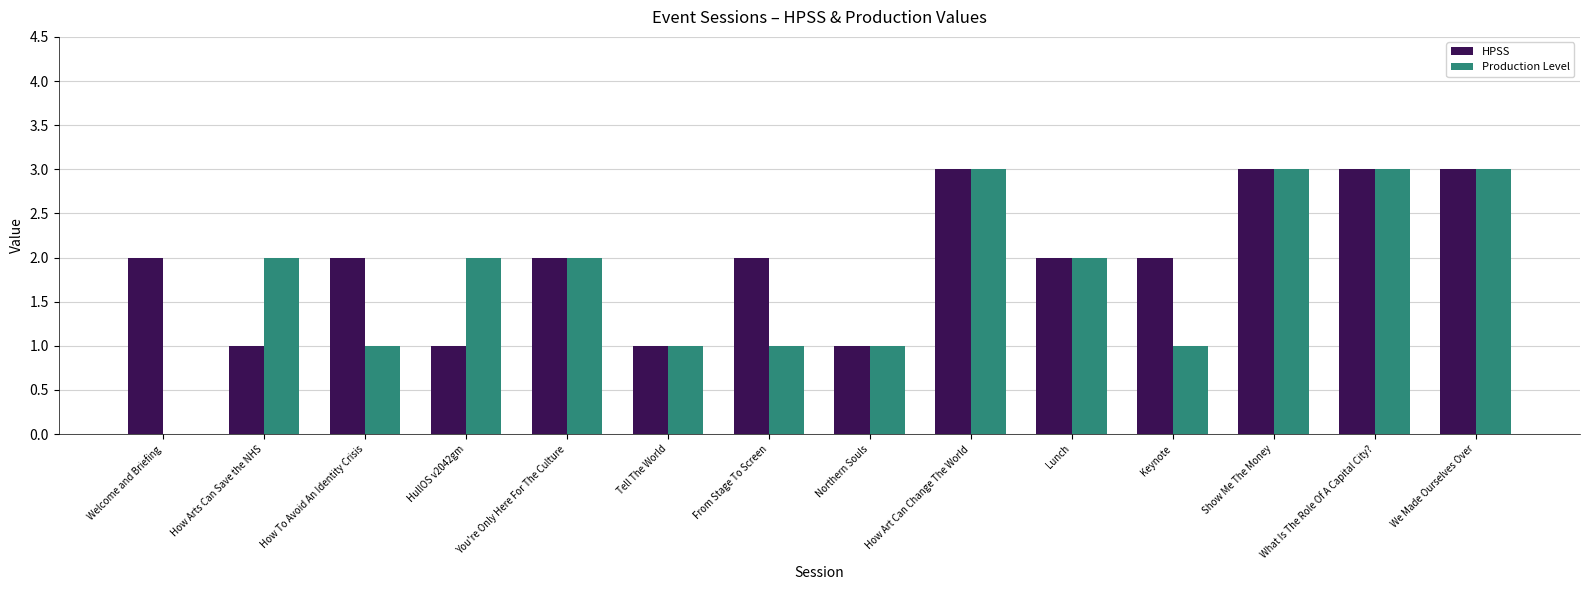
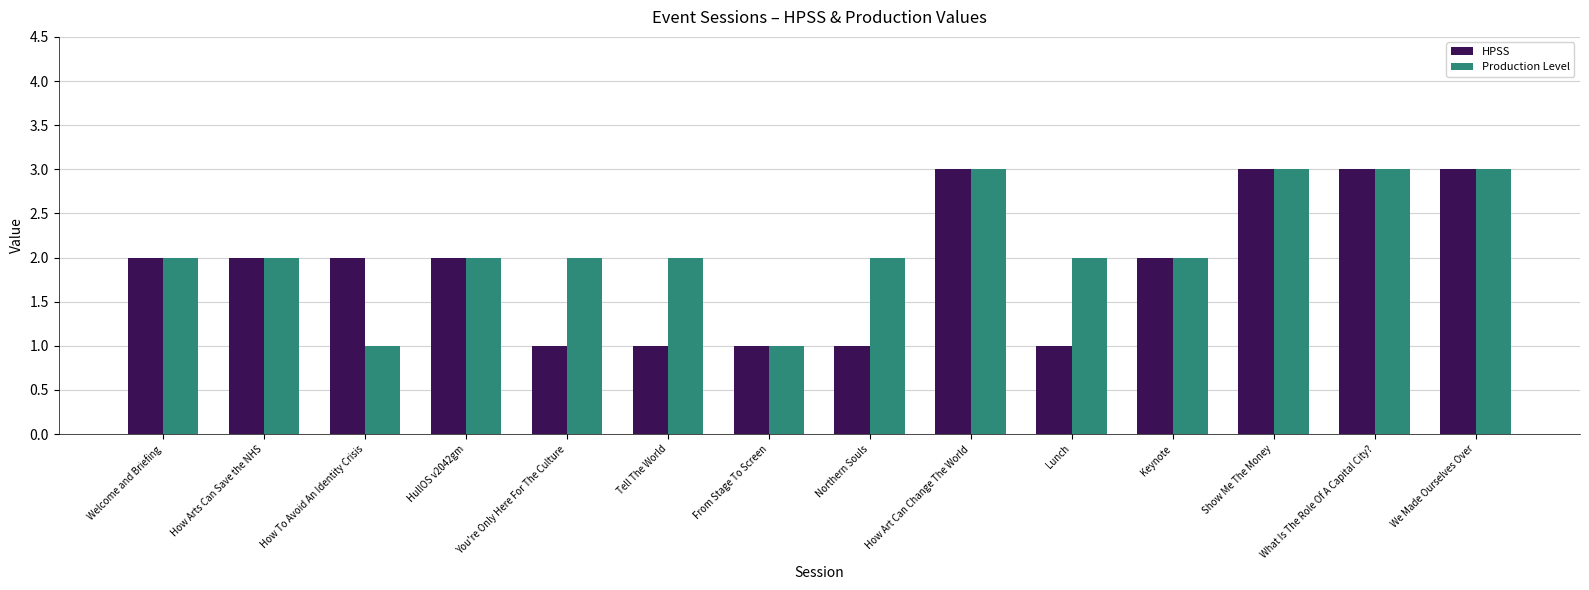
Production Level, Welcome and Briefing: 0 -> 2
HPSS, How Arts Can Save the NHS: 1 -> 2
HPSS, HullOS v2042gm: 1 -> 2
HPSS, You're Only Here For The Culture: 2 -> 1
Production Level, Tell The World: 1 -> 2
HPSS, From Stage To Screen: 2 -> 1
Production Level, Northern Souls: 1 -> 2
HPSS, Lunch: 2 -> 1
Production Level, Keynote: 1 -> 2
